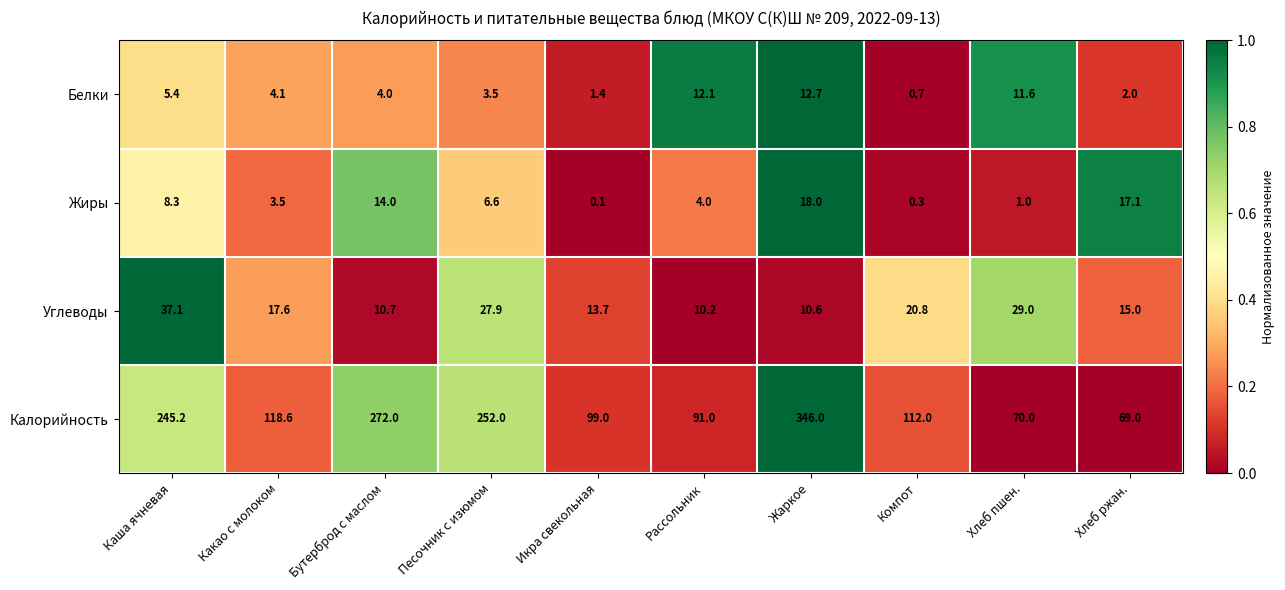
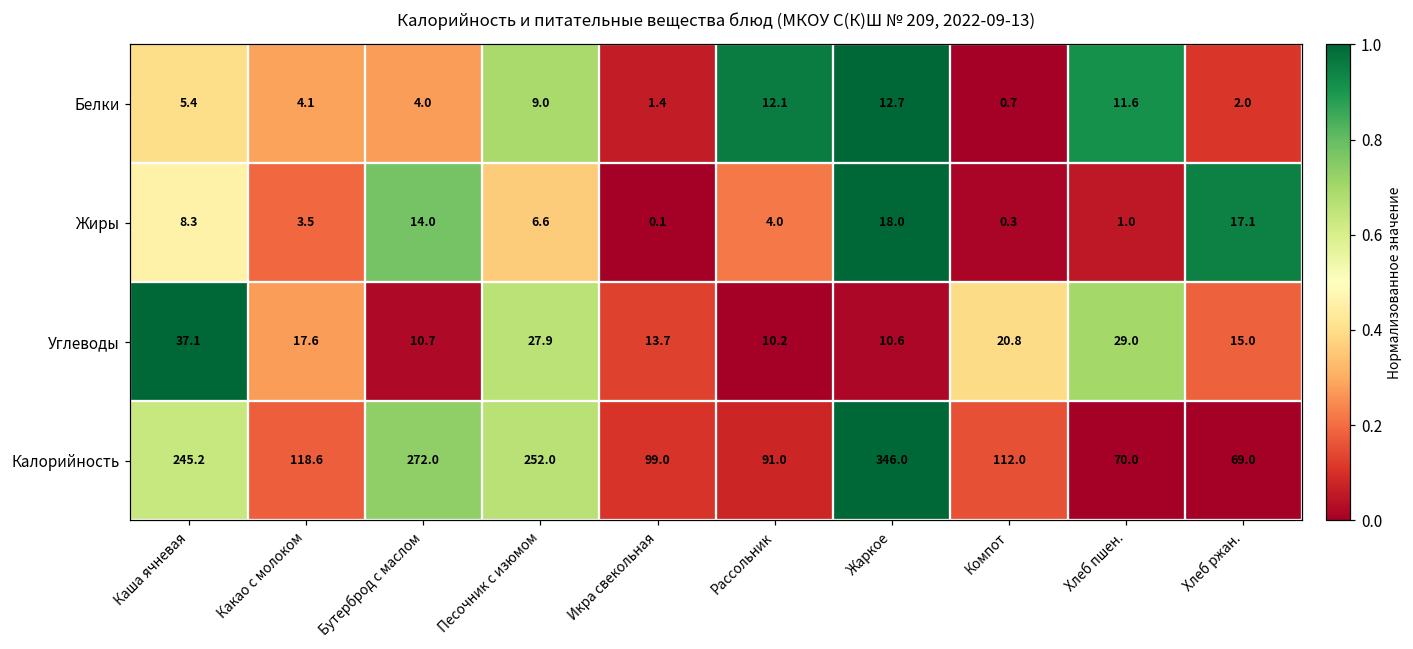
Белки, Песочник с изюмом: 3.5 -> 9.0
